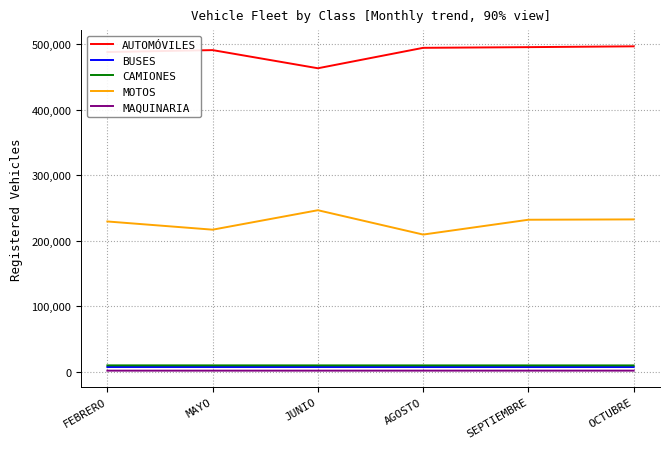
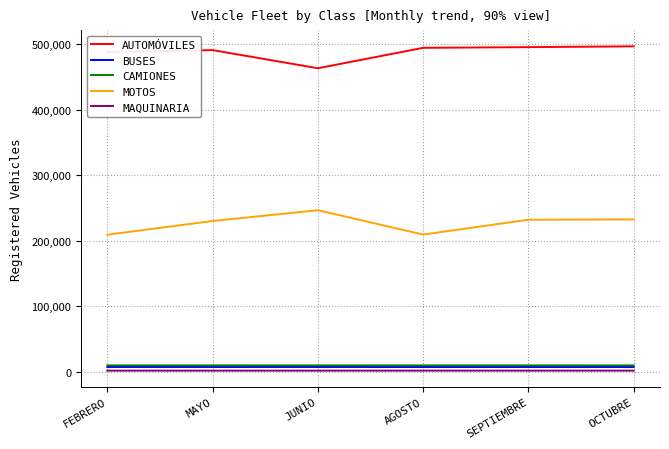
MOTOS, FEBRERO: 230,000 -> 210,000
MOTOS, MAYO: 220,000 -> 230,000
